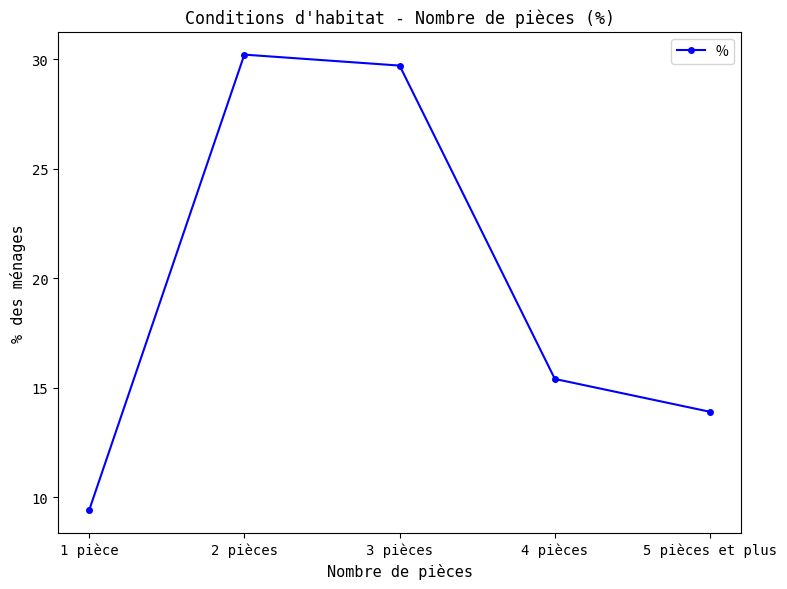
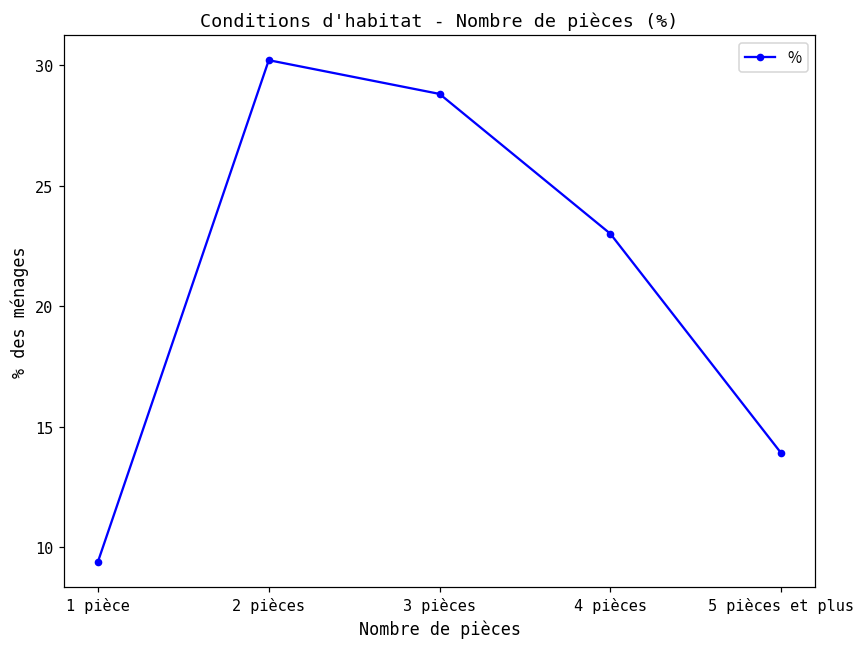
3 pièces: 29.7 -> 28.8
4 pièces: 15.4 -> 23.0
